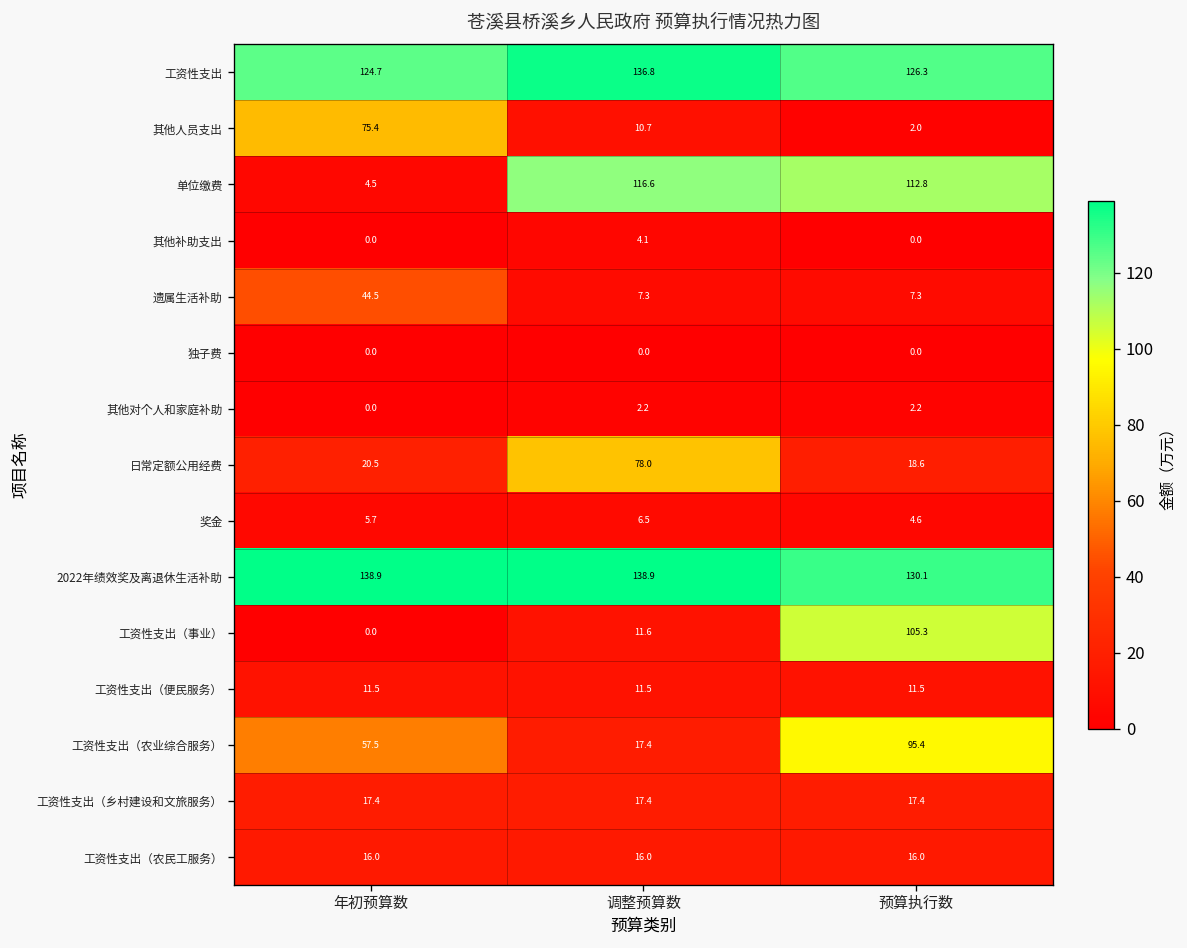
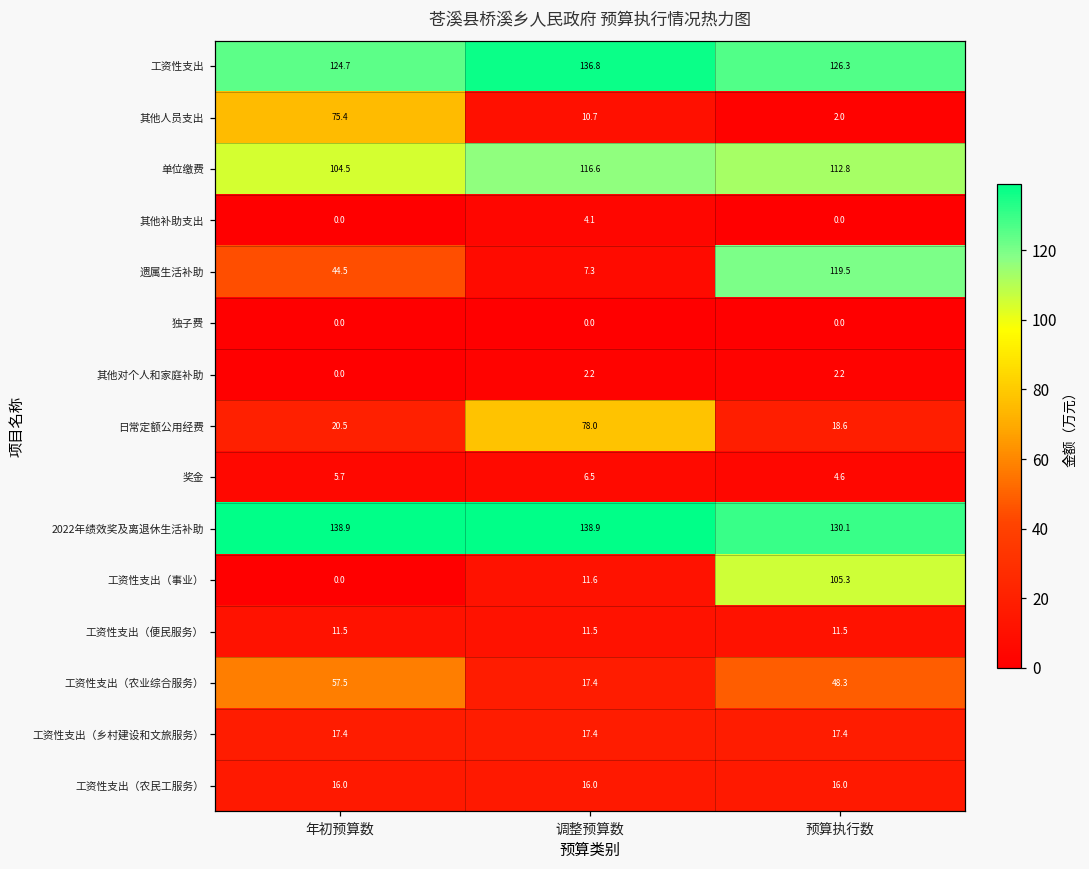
单位缴费, 年初预算数: 4.5 -> 104.5
遗属生活补助, 预算执行数: 7.3 -> 119.5
工资性支出（农业综合服务）, 预算执行数: 95.4 -> 48.3
